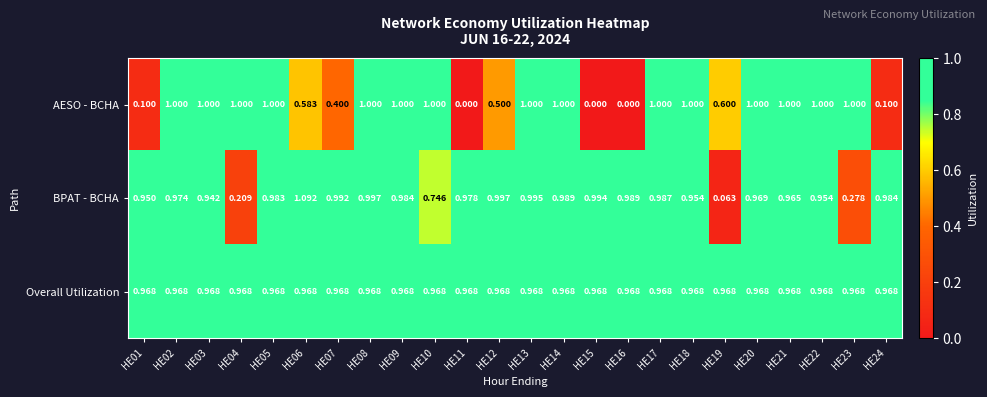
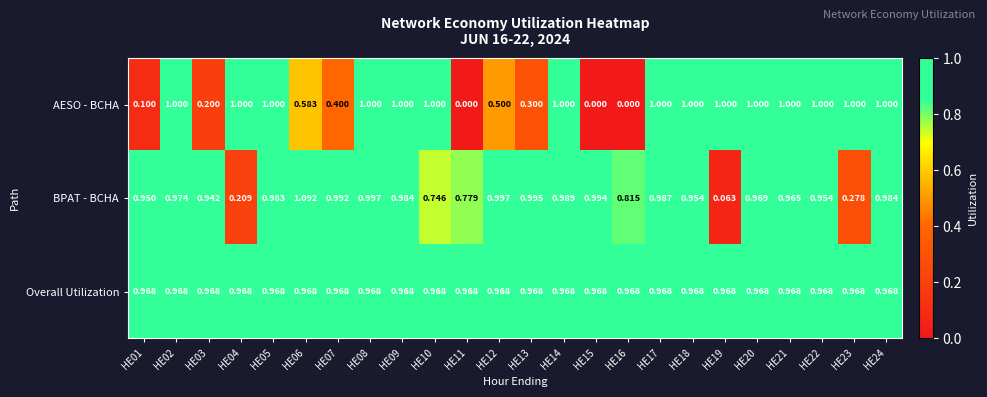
AESO - BCHA, HE03: 1.000 -> 0.200
AESO - BCHA, HE13: 1.000 -> 0.300
AESO - BCHA, HE19: 0.600 -> 1.000
AESO - BCHA, HE24: 0.100 -> 1.000
BPAT - BCHA, HE11: 0.978 -> 0.779
BPAT - BCHA, HE16: 0.989 -> 0.815
